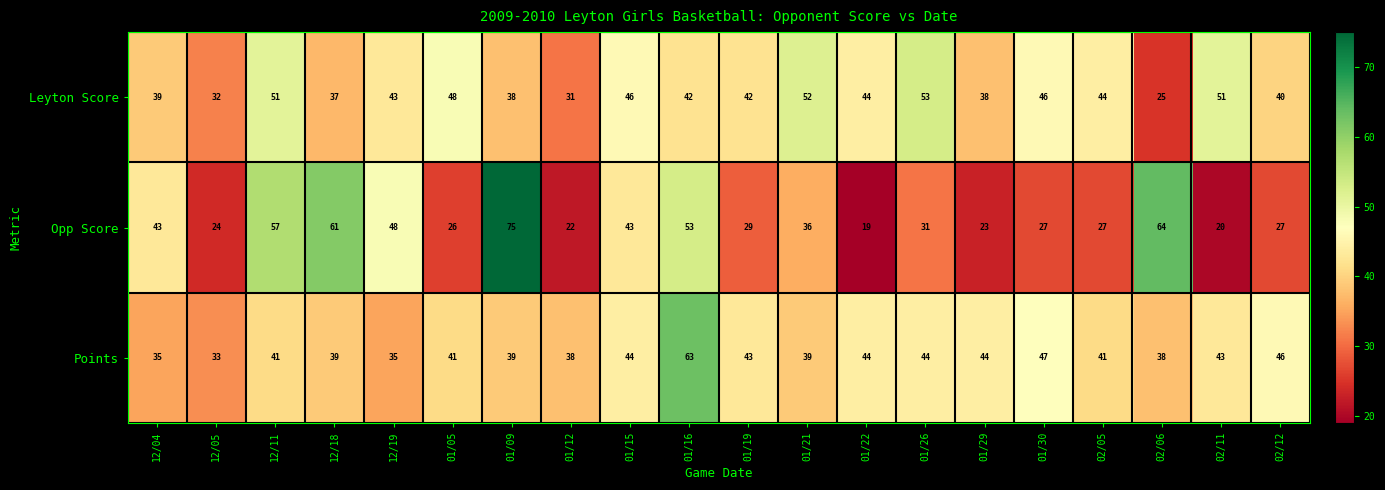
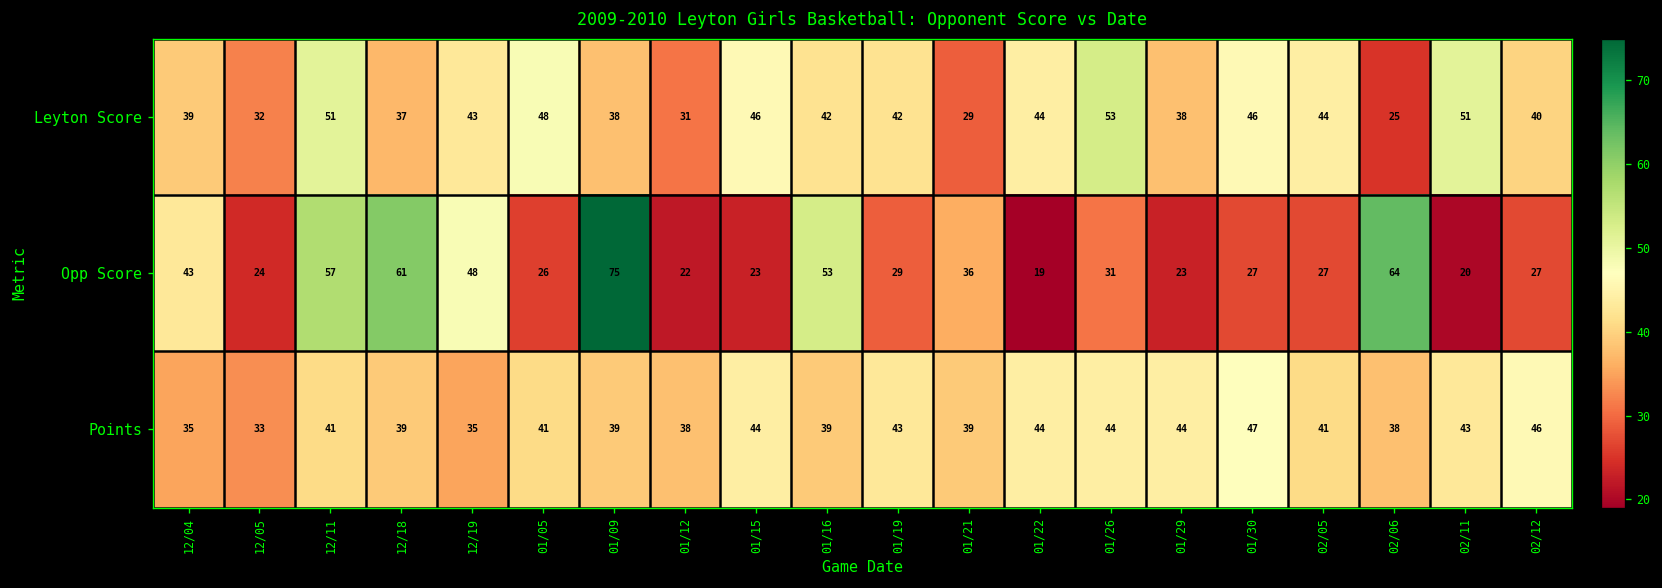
Leyton Score, 01/21: 52 -> 29
Opp Score, 01/15: 43 -> 23
Points, 01/16: 63 -> 39
